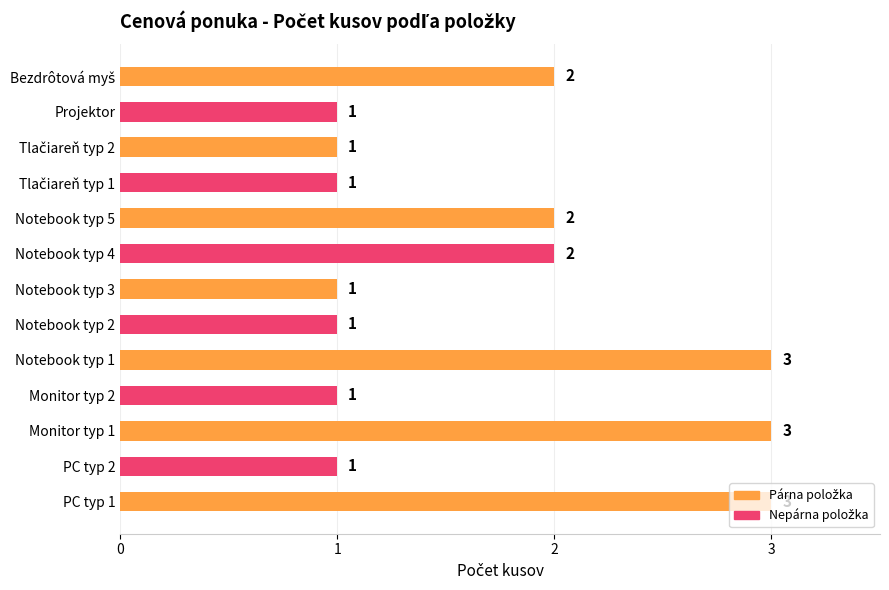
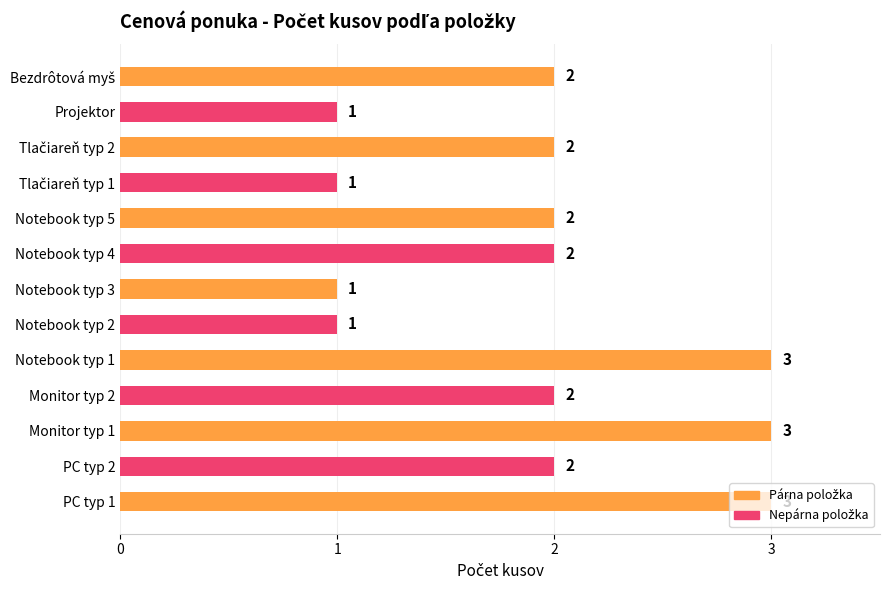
Tlačiareň typ 2: 1 -> 2
Monitor typ 2: 1 -> 2
PC typ 2: 1 -> 2
